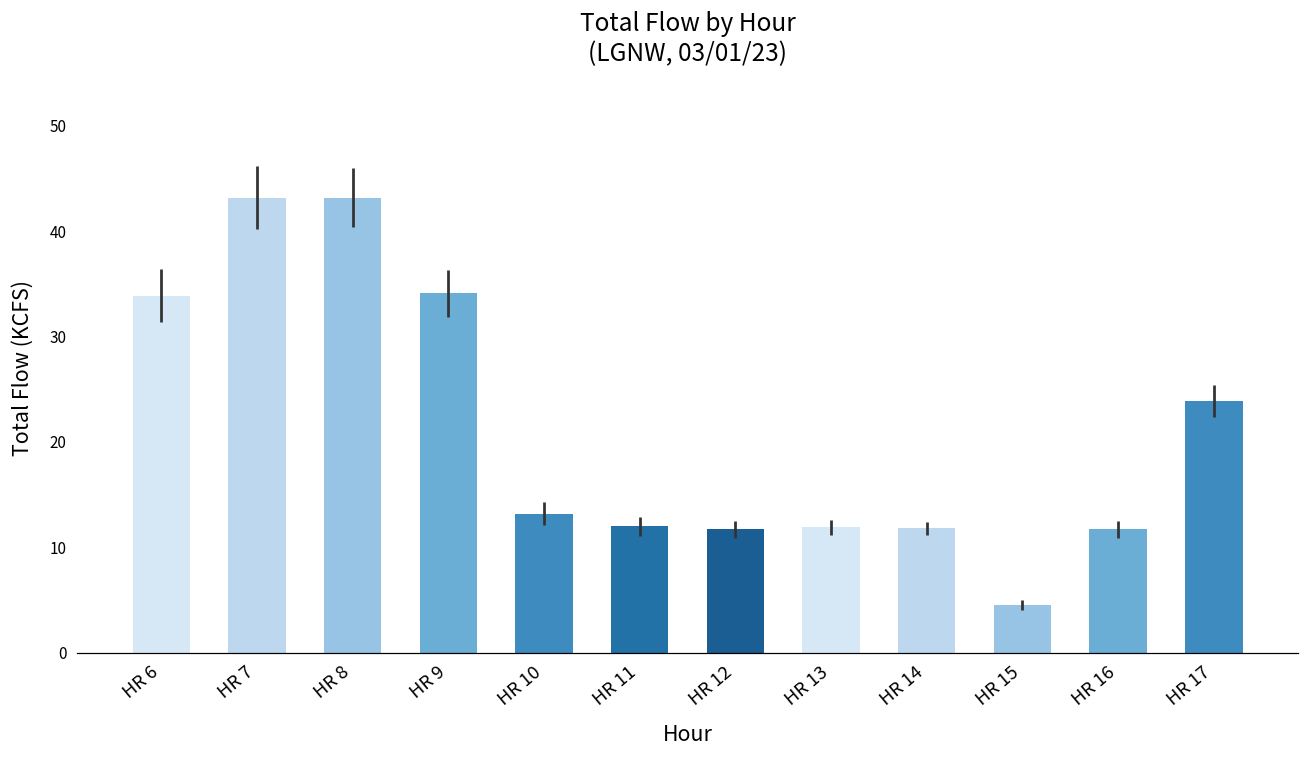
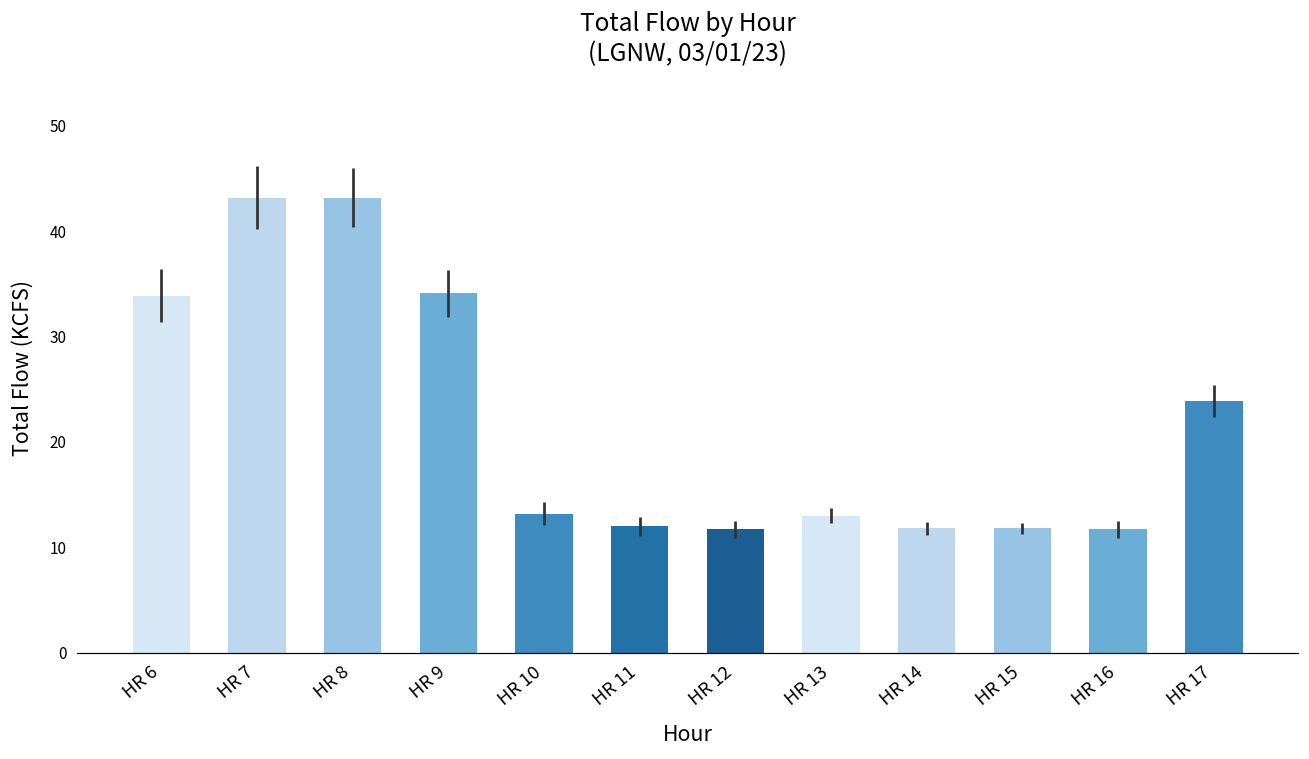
HR 13: 12 -> 13
HR 15: 5 -> 12
